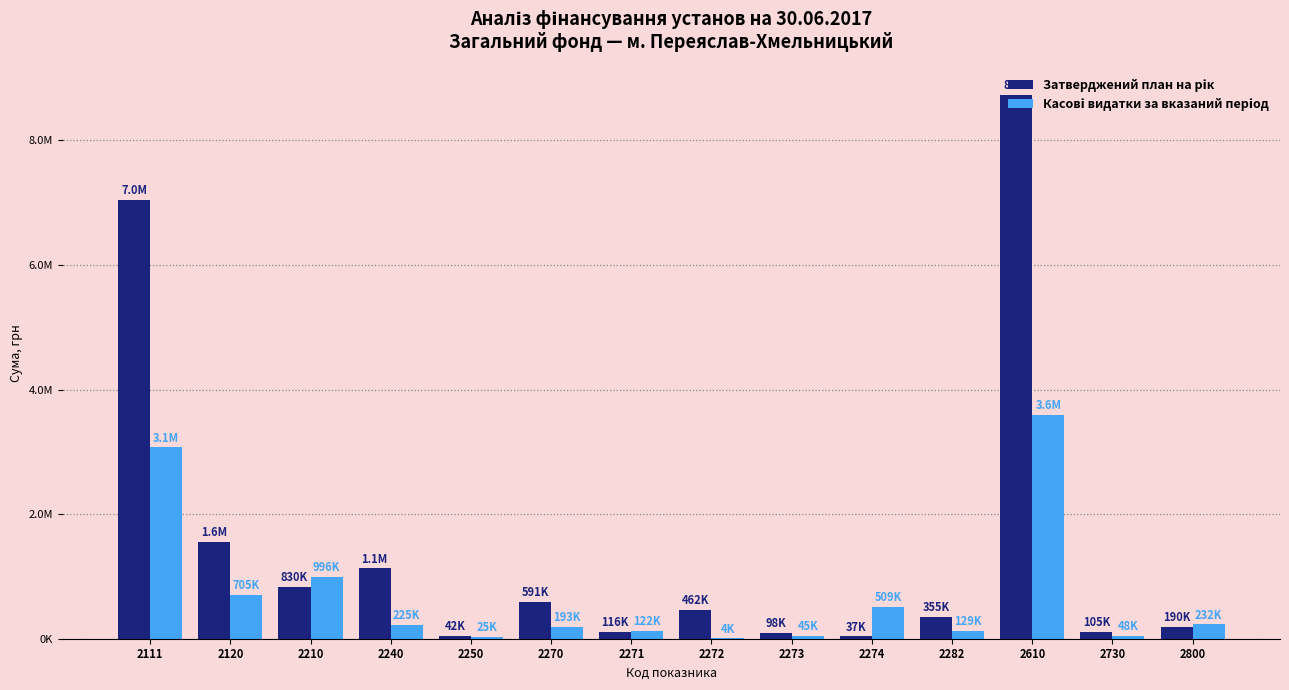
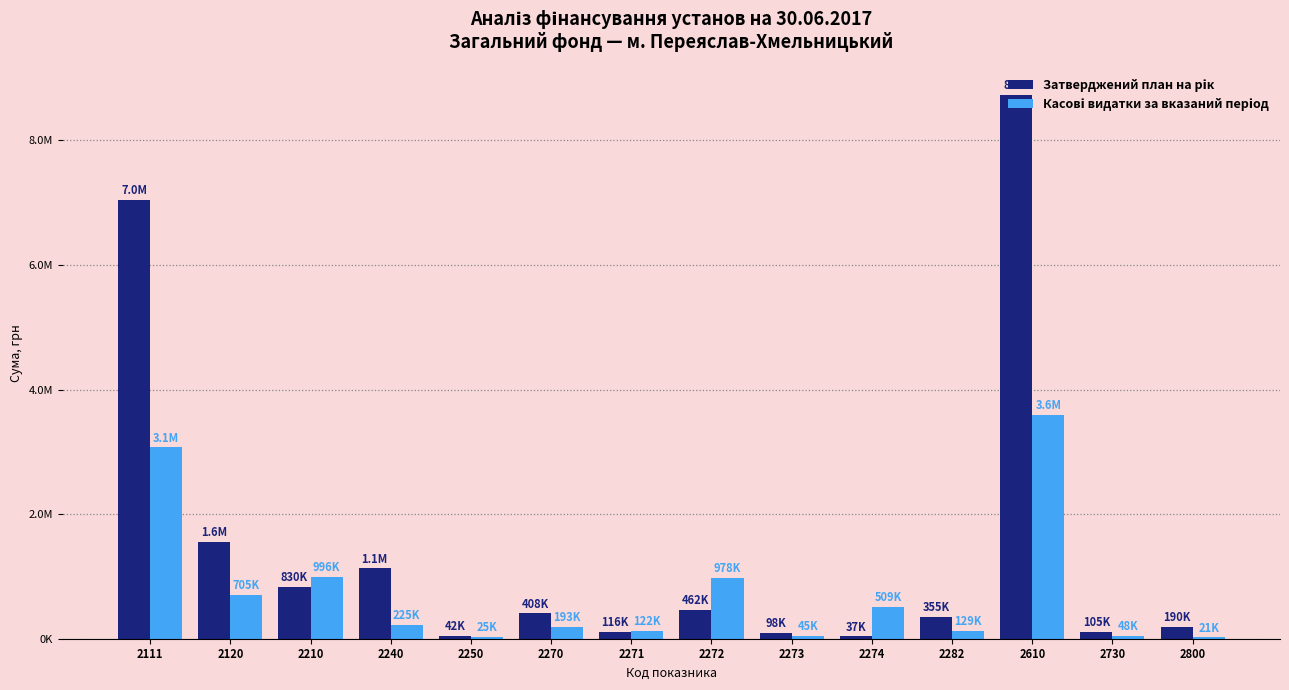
Затверджений план на рік, 2270: 591K -> 408K
Касові видатки за вказаний період, 2272: 4K -> 978K
Касові видатки за вказаний період, 2800: 232K -> 21K
